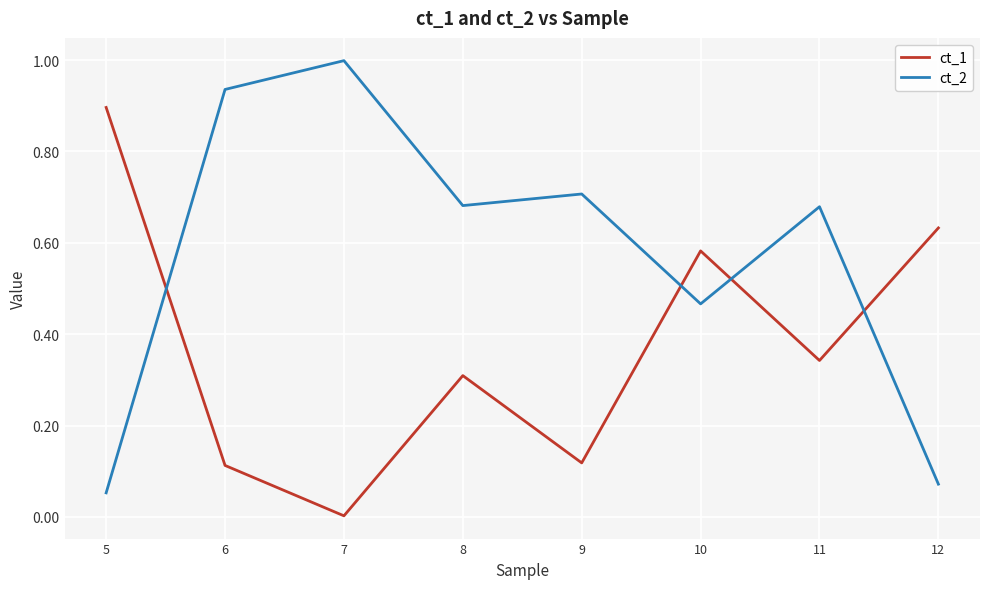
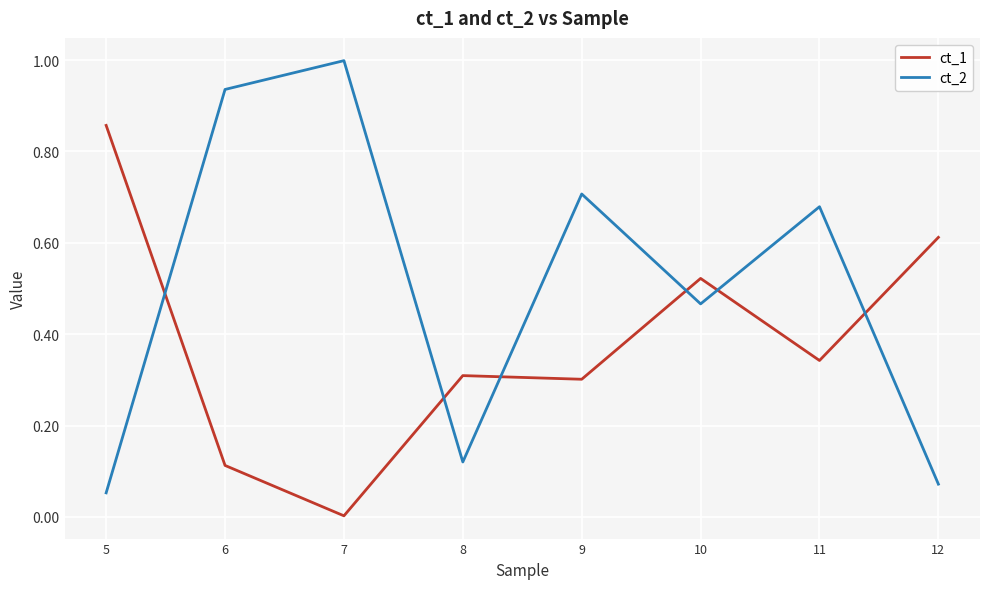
ct_1, 5: 0.90 -> 0.86
ct_2, 8: 0.68 -> 0.12
ct_1, 9: 0.12 -> 0.30
ct_1, 10: 0.58 -> 0.52
ct_1, 12: 0.63 -> 0.61
